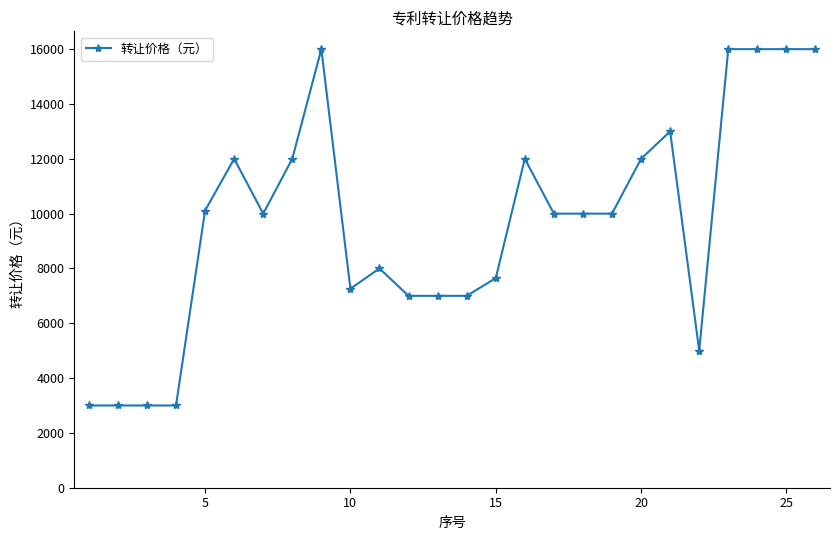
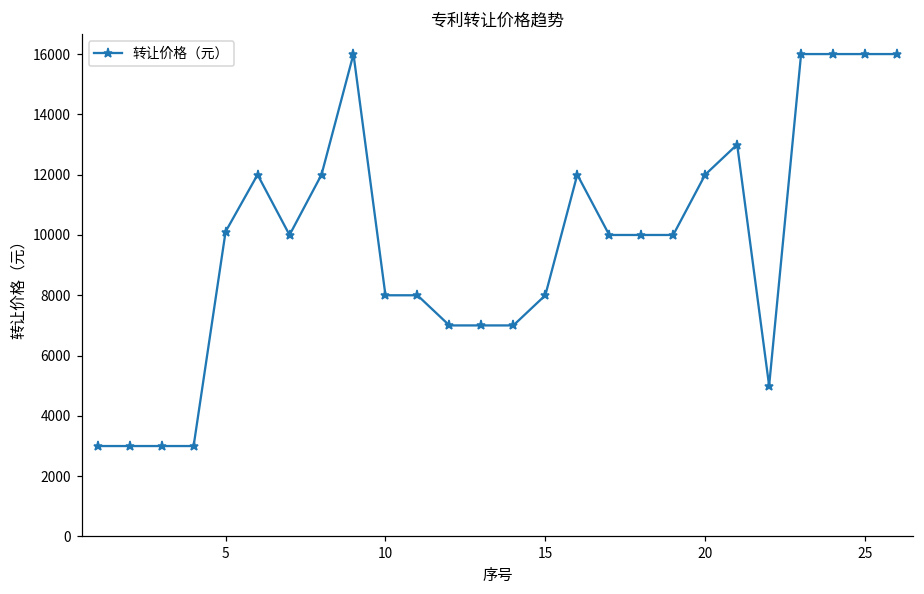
10: 7300 -> 8000
15: 7600 -> 8000
